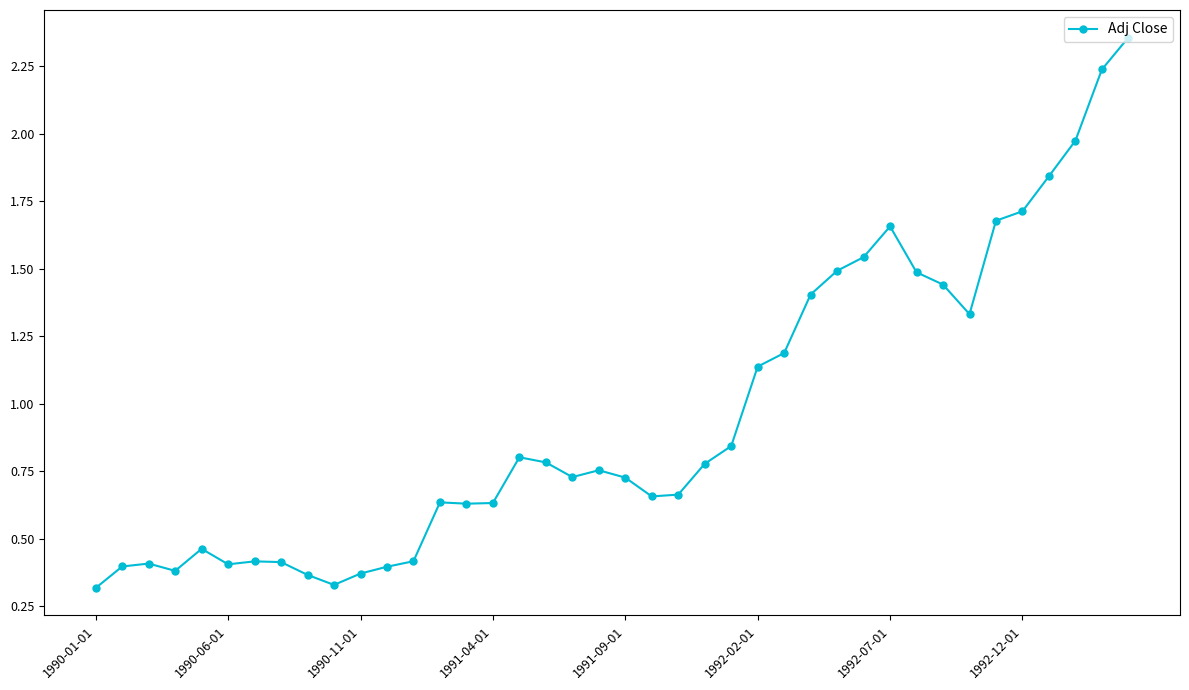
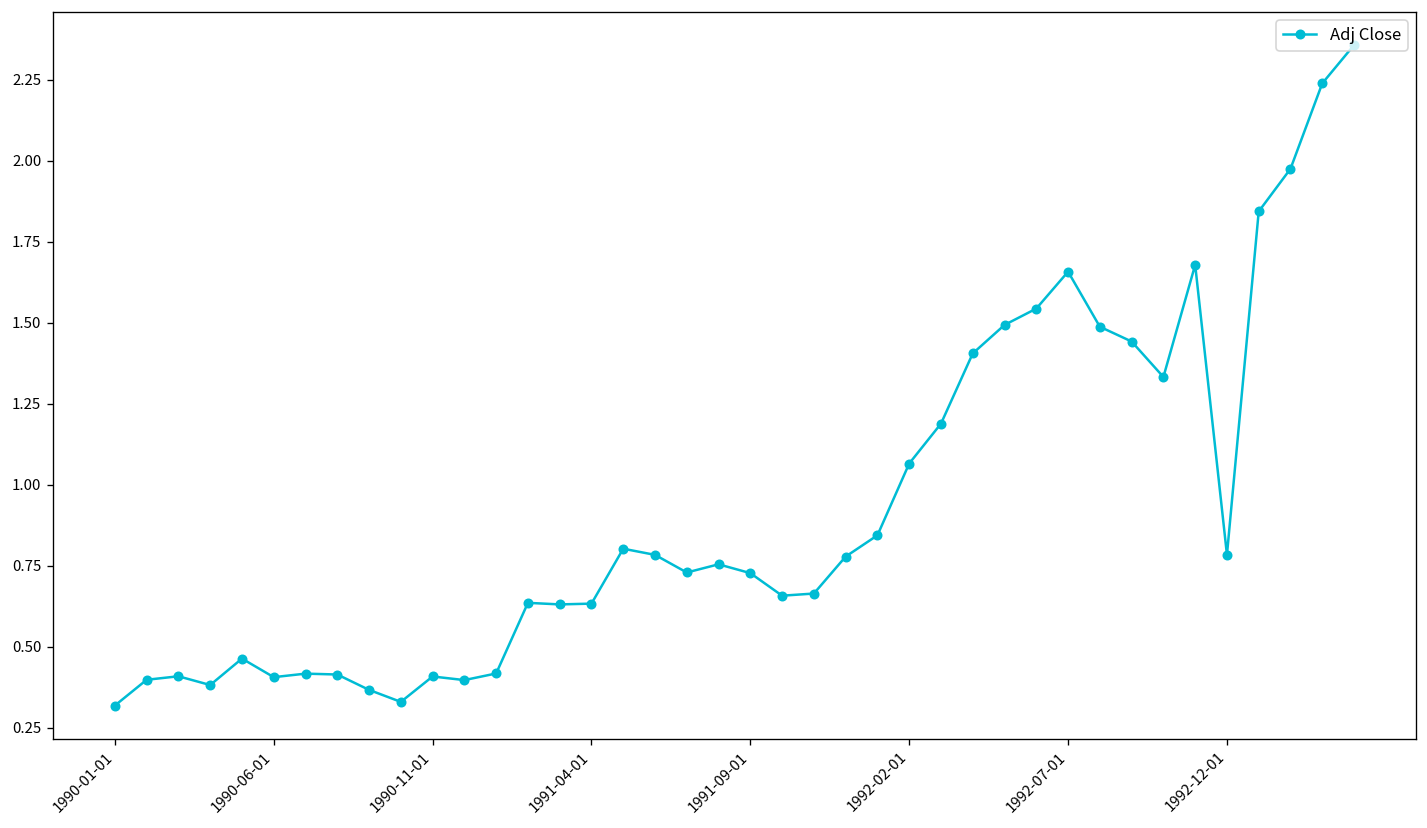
1990-11-01: 0.37 -> 0.41
1992-02-01: 1.14 -> 1.07
1992-12-01: 1.71 -> 0.78
